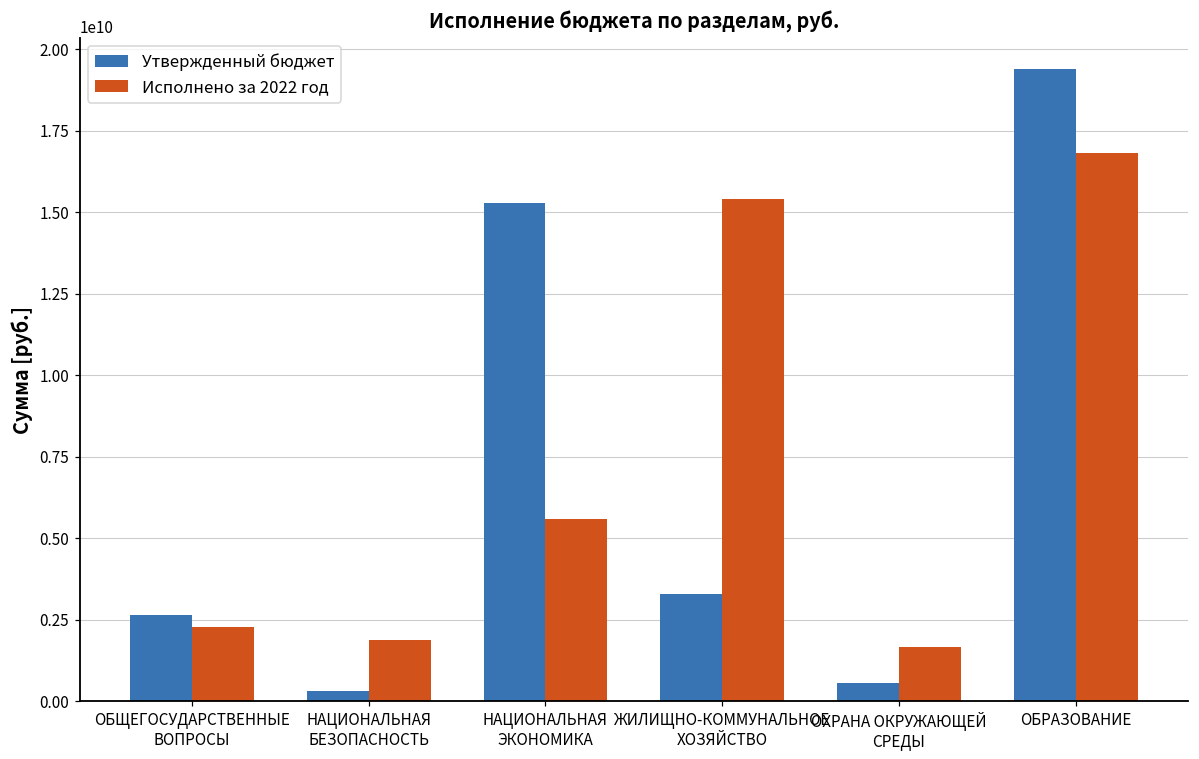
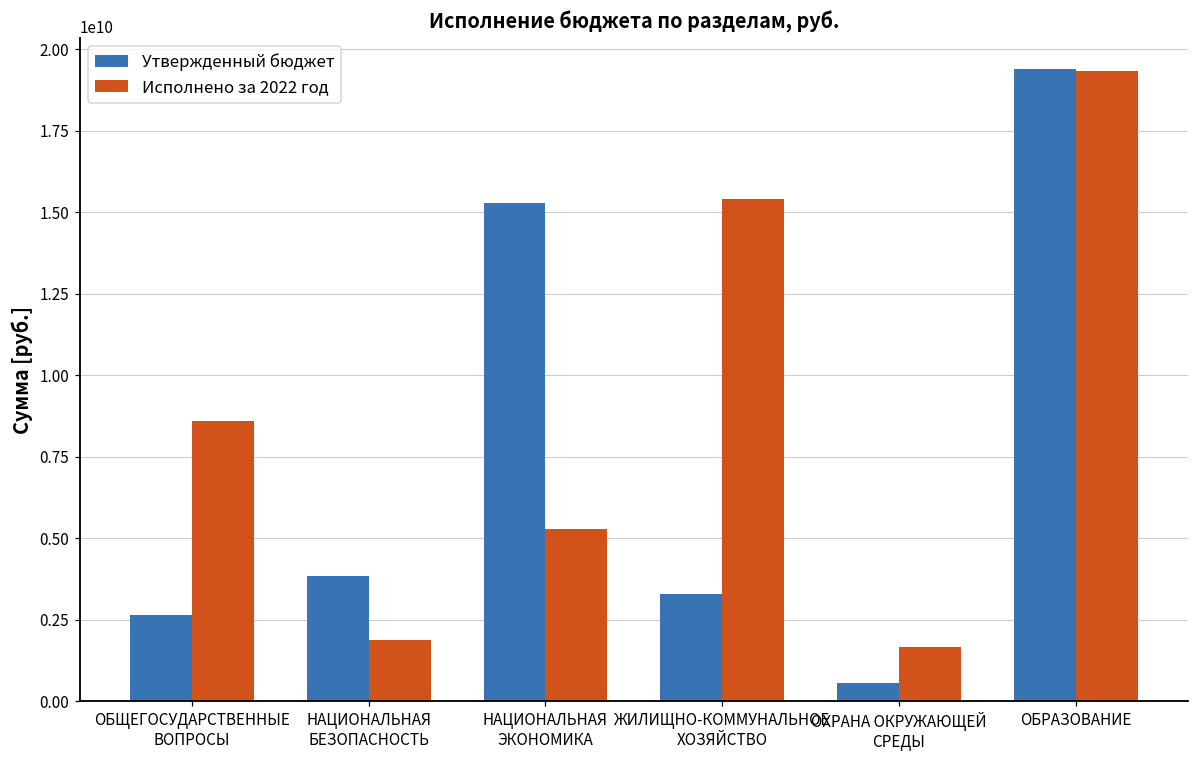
Исполнено за 2022 год, ОБЩЕГОСУДАРСТВЕННЫЕ ВОПРОСЫ: 2300000000 -> 8600000000
Утвержденный бюджет, НАЦИОНАЛЬНАЯ БЕЗОПАСНОСТЬ: 300000000 -> 3800000000
Исполнено за 2022 год, НАЦИОНАЛЬНАЯ ЭКОНОМИКА: 5600000000 -> 5300000000
Исполнено за 2022 год, ОБРАЗОВАНИЕ: 16800000000 -> 19300000000
